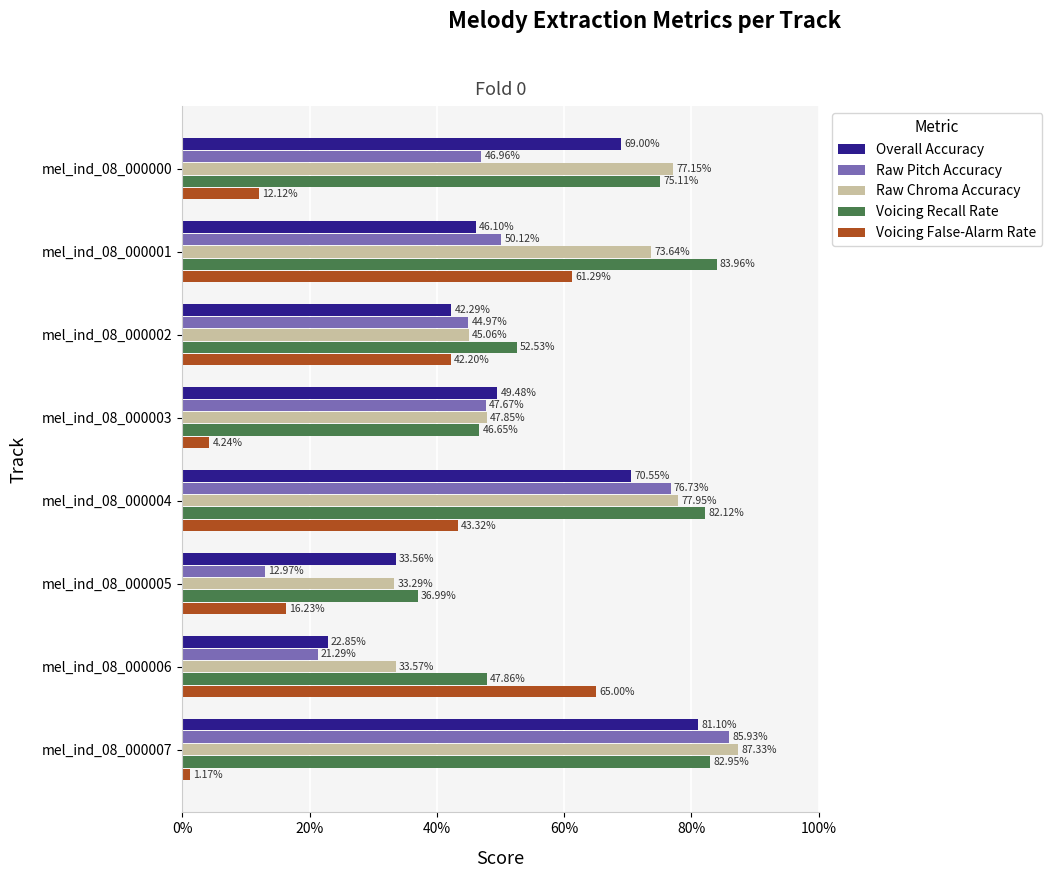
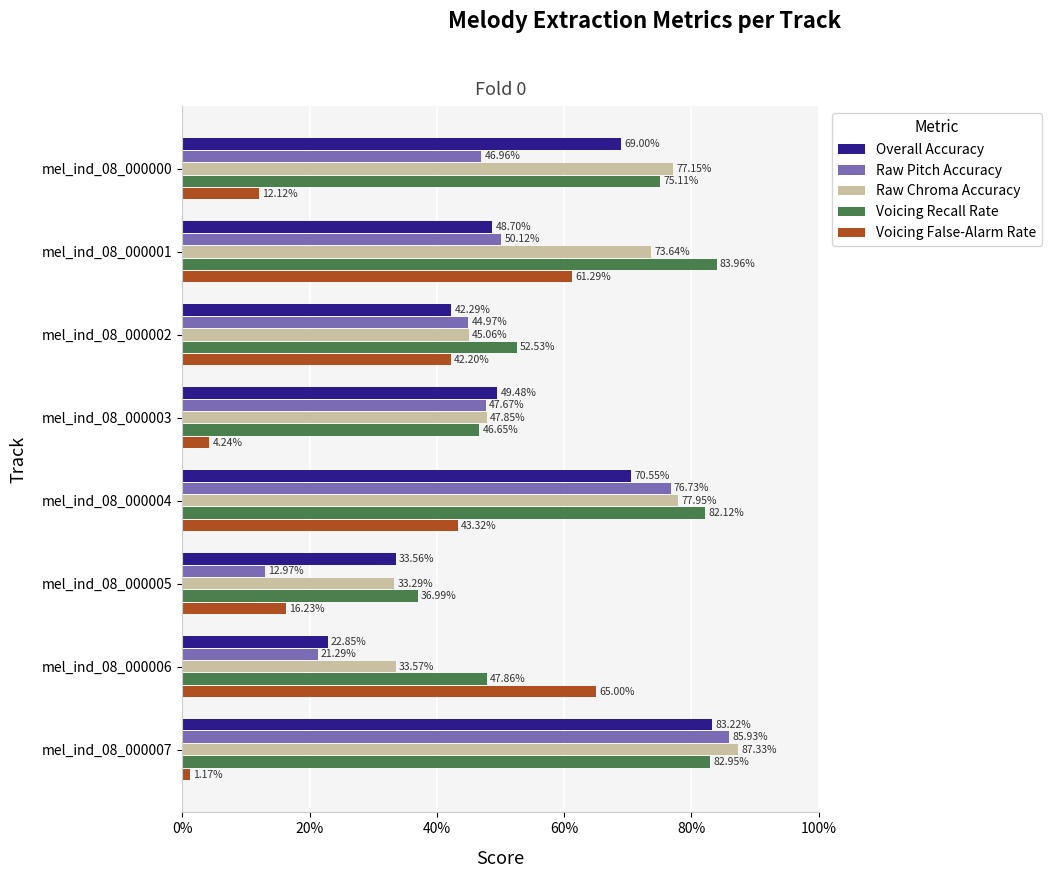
Overall Accuracy, mel_ind_08_000001: 46.10% -> 48.70%
Overall Accuracy, mel_ind_08_000007: 81.10% -> 83.22%
